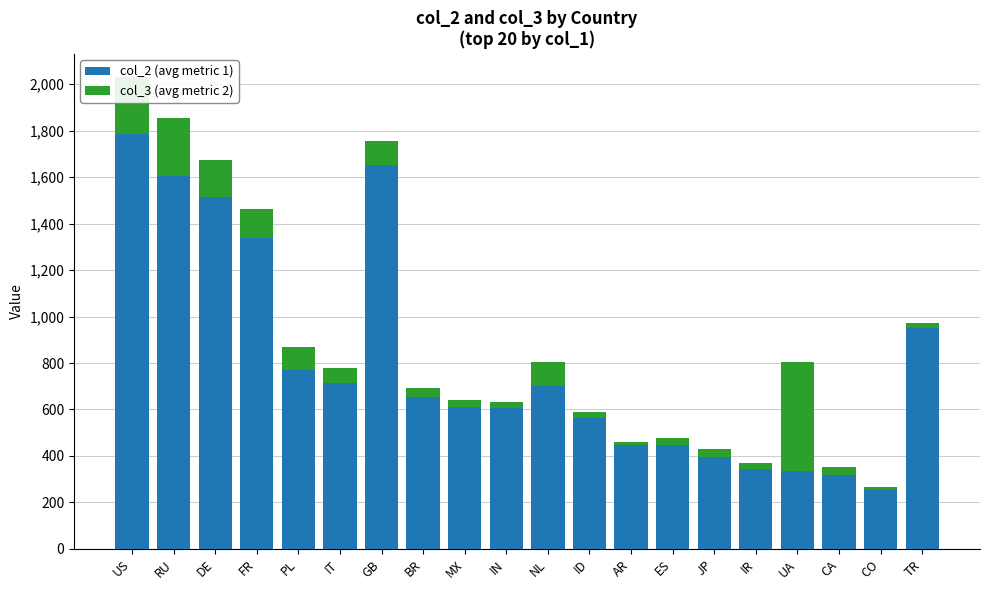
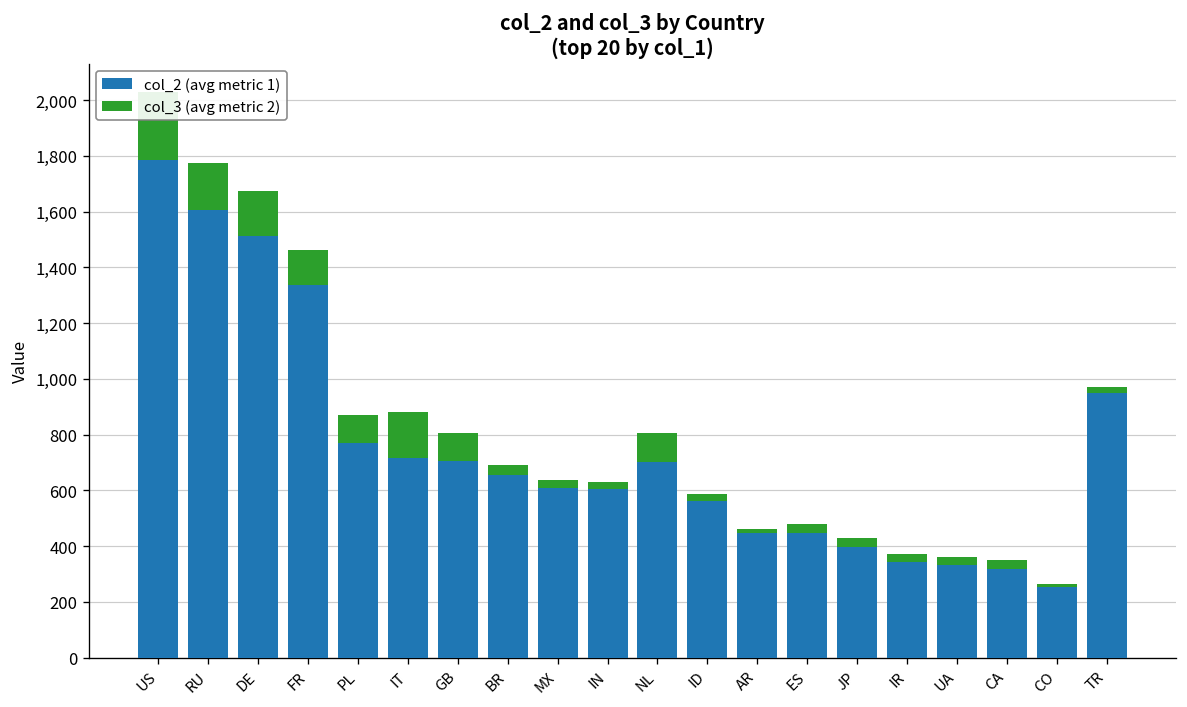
col_3 (avg metric 2), RU: 250 -> 170
col_3 (avg metric 2), IT: 60 -> 170
col_2 (avg metric 1), GB: 1,650 -> 700
col_3 (avg metric 2), UA: 470 -> 30
